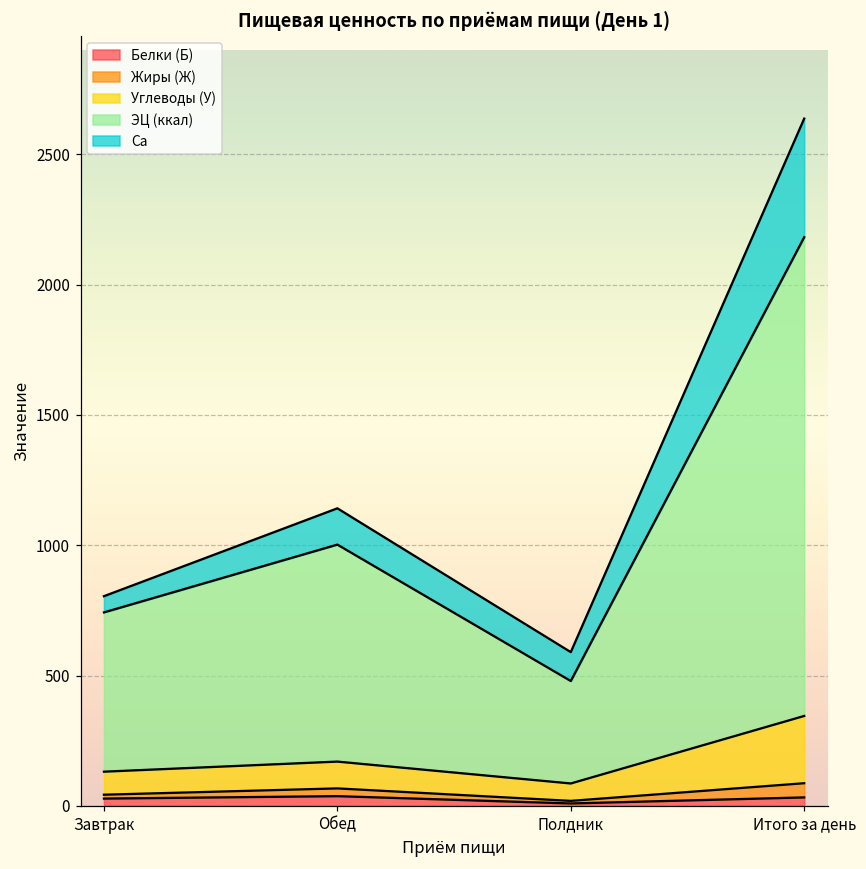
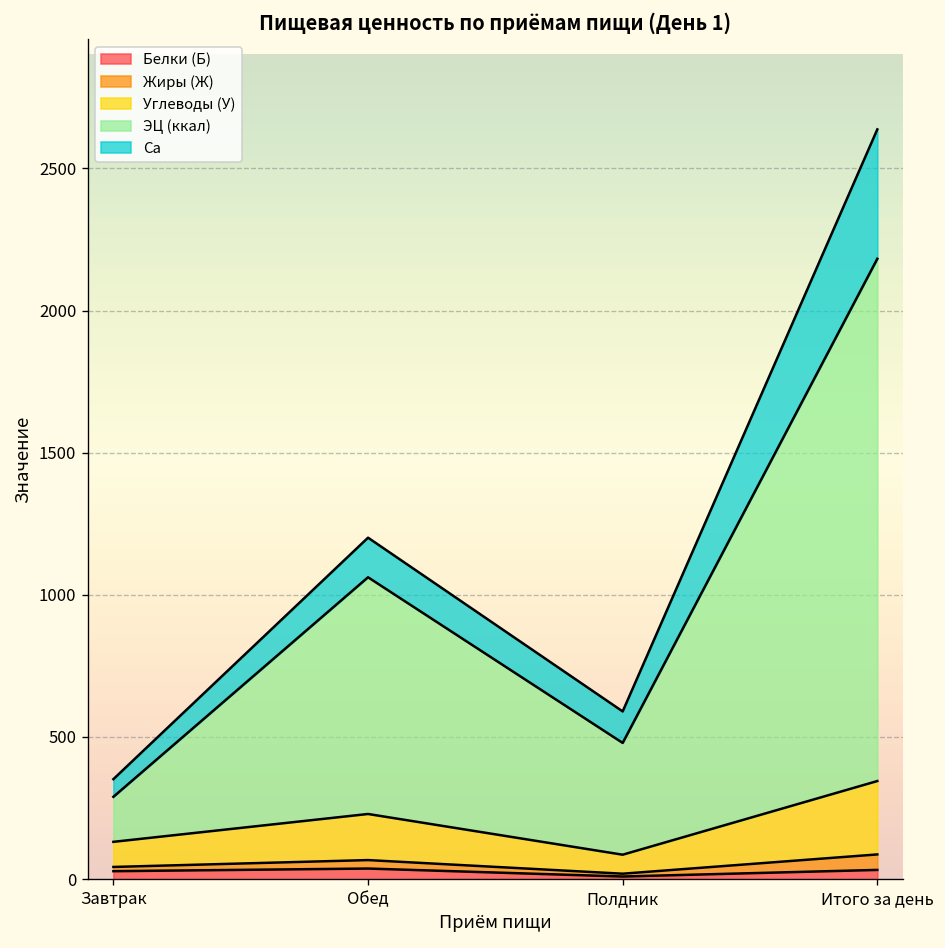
ЭЦ (ккал), Завтрак: 610 -> 160
Углеводы (У), Обед: 100 -> 160
